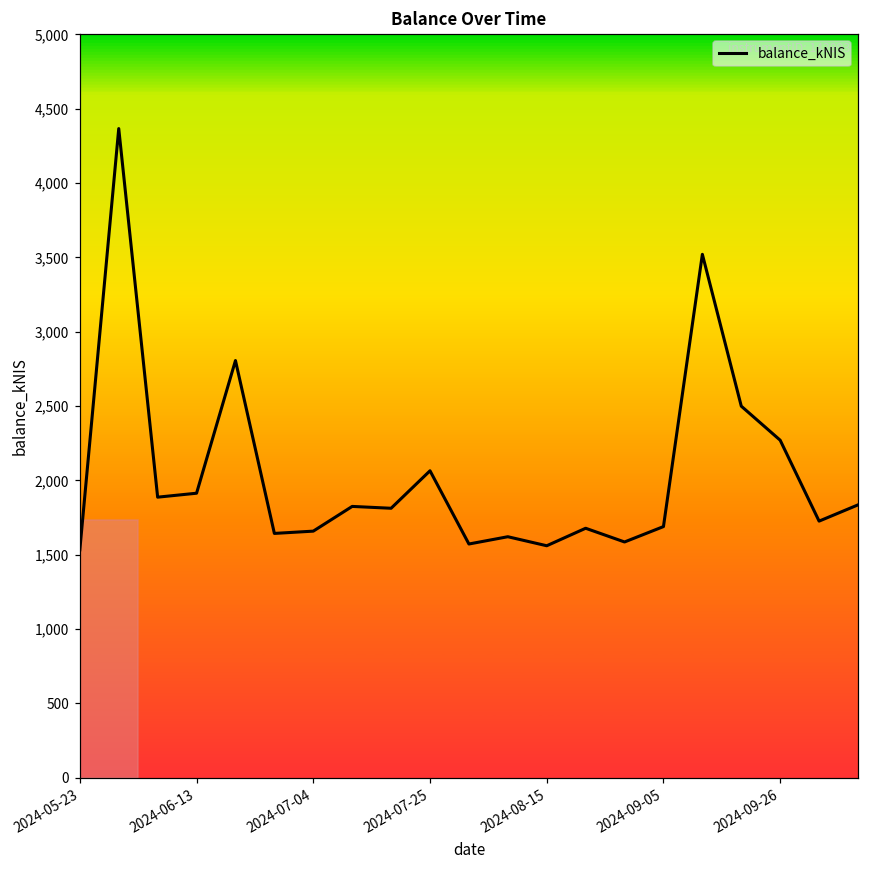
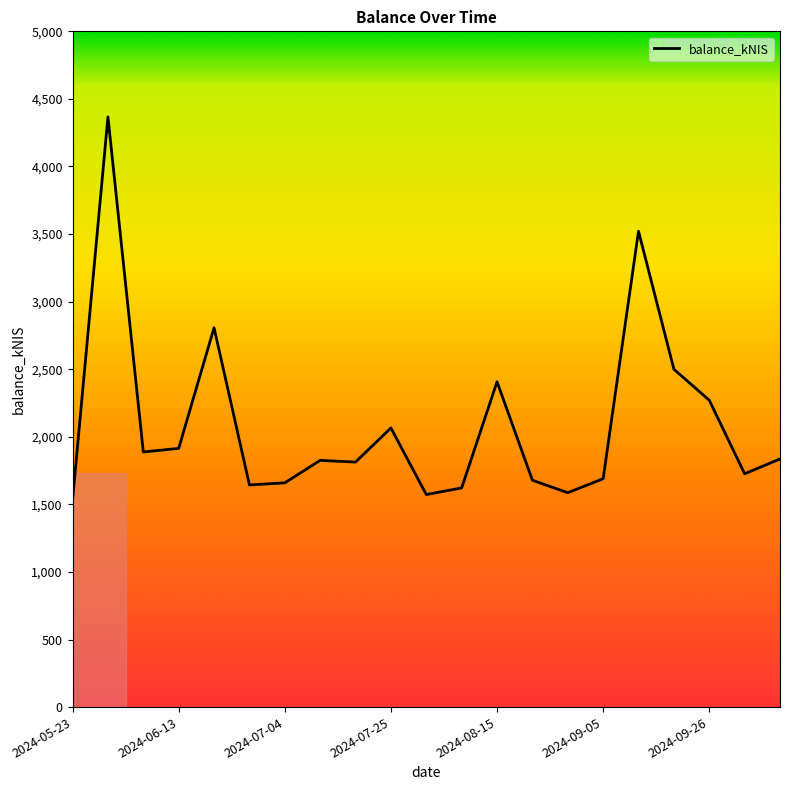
2024-08-15: 1,560 -> 2,410
